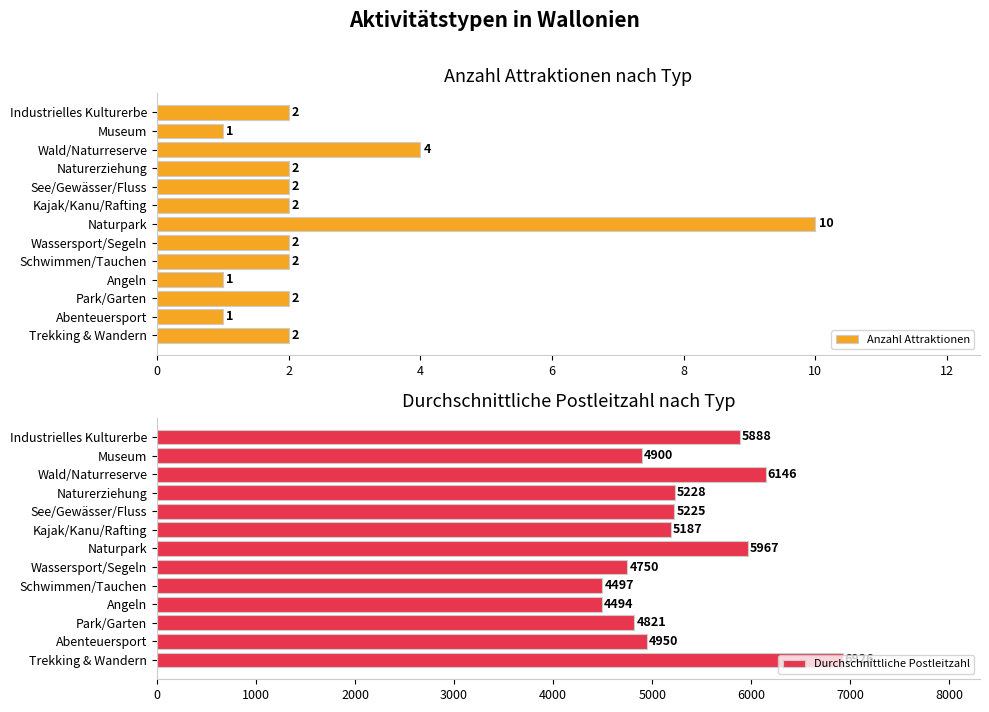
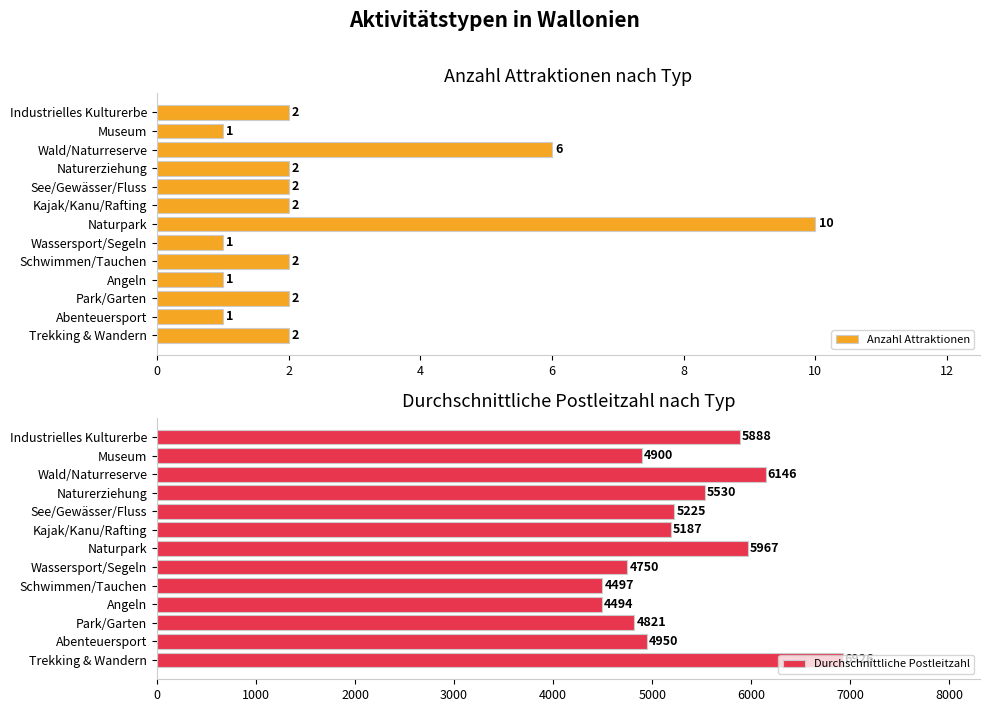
Anzahl Attraktionen nach Typ, Wald/Naturreserve: 4 -> 6
Anzahl Attraktionen nach Typ, Wassersport/Segeln: 2 -> 1
Durchschnittliche Postleitzahl nach Typ, Naturerziehung: 5228 -> 5530
